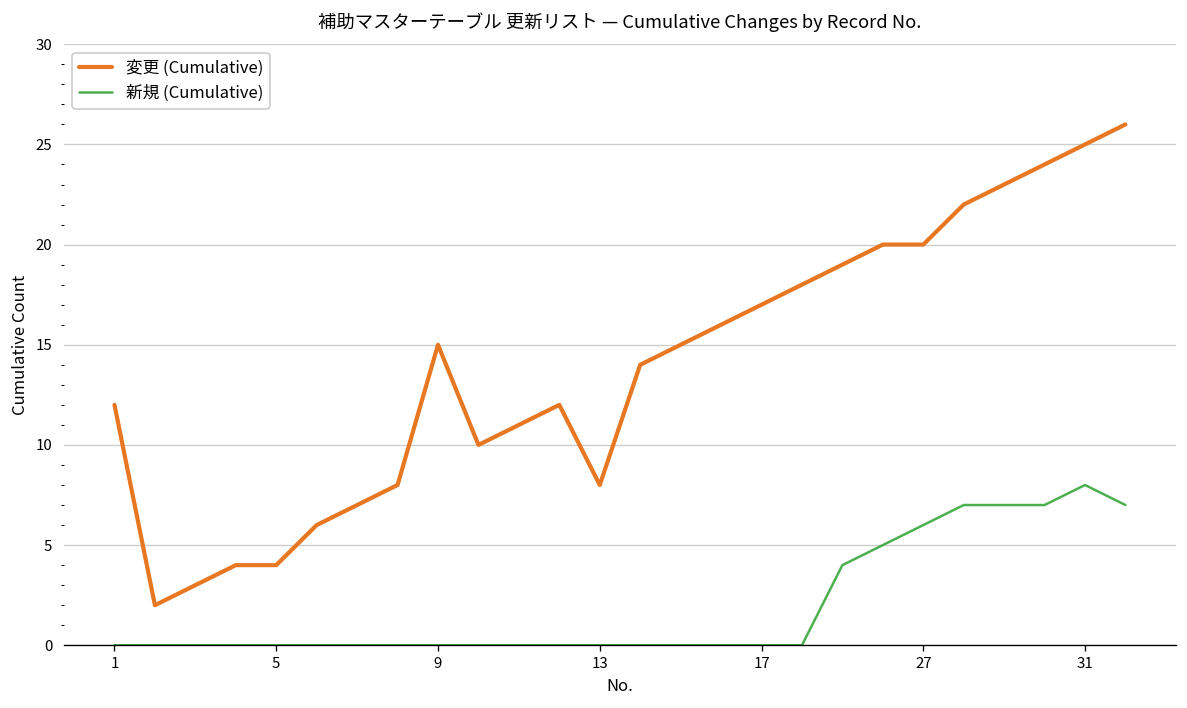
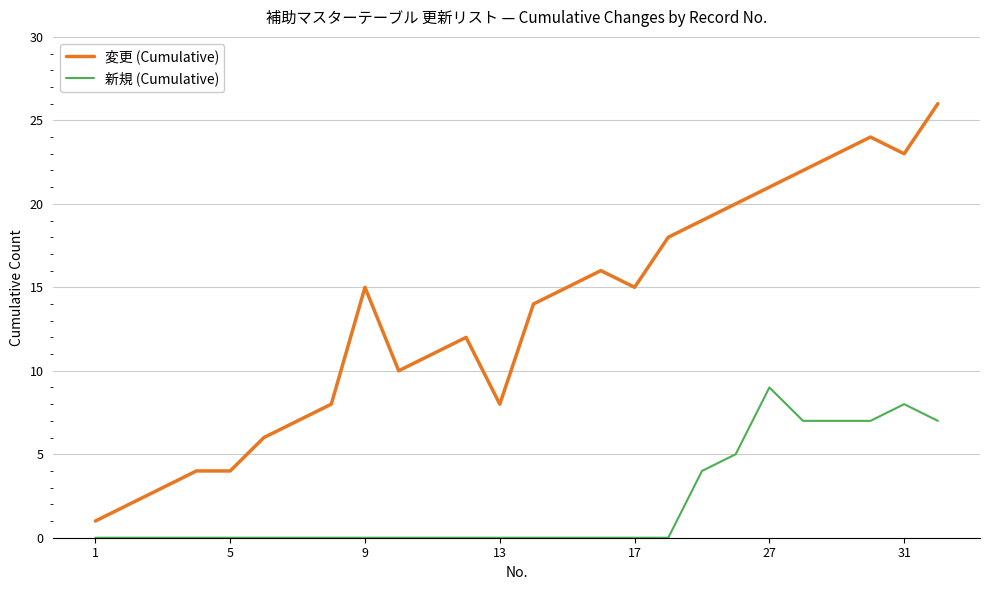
変更 (Cumulative), 1: 12 -> 1
変更 (Cumulative), 17: 17 -> 15
変更 (Cumulative), 27: 20 -> 21
新規 (Cumulative), 27: 6 -> 9
変更 (Cumulative), 31: 25 -> 23
